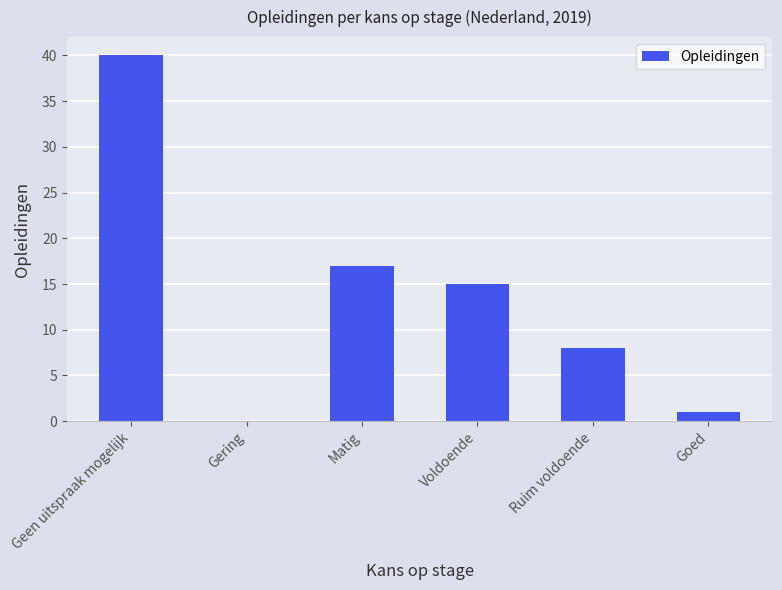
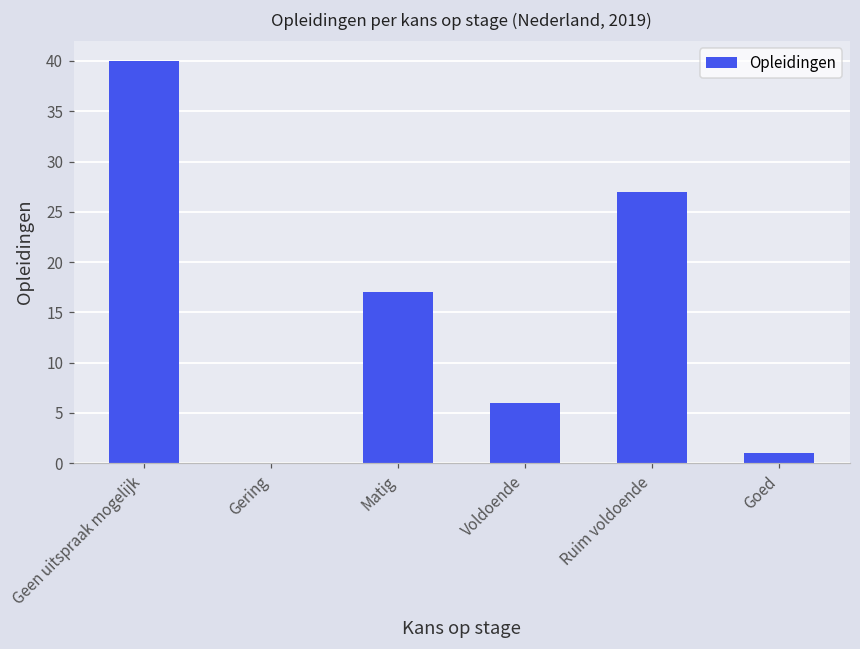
Voldoende: 15 -> 6
Ruim voldoende: 8 -> 27
